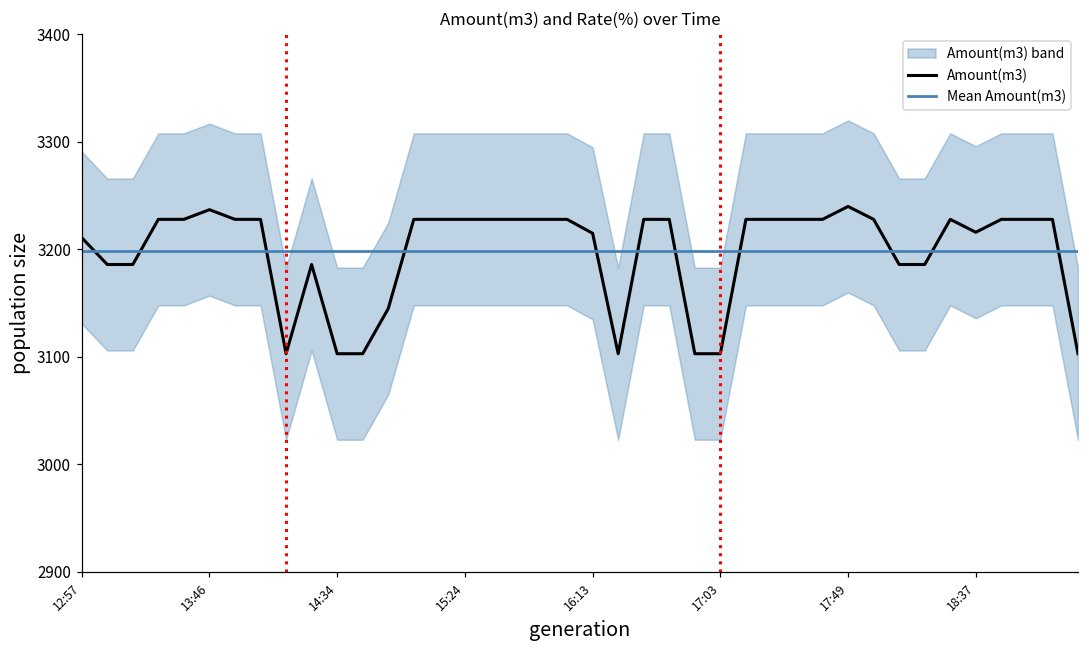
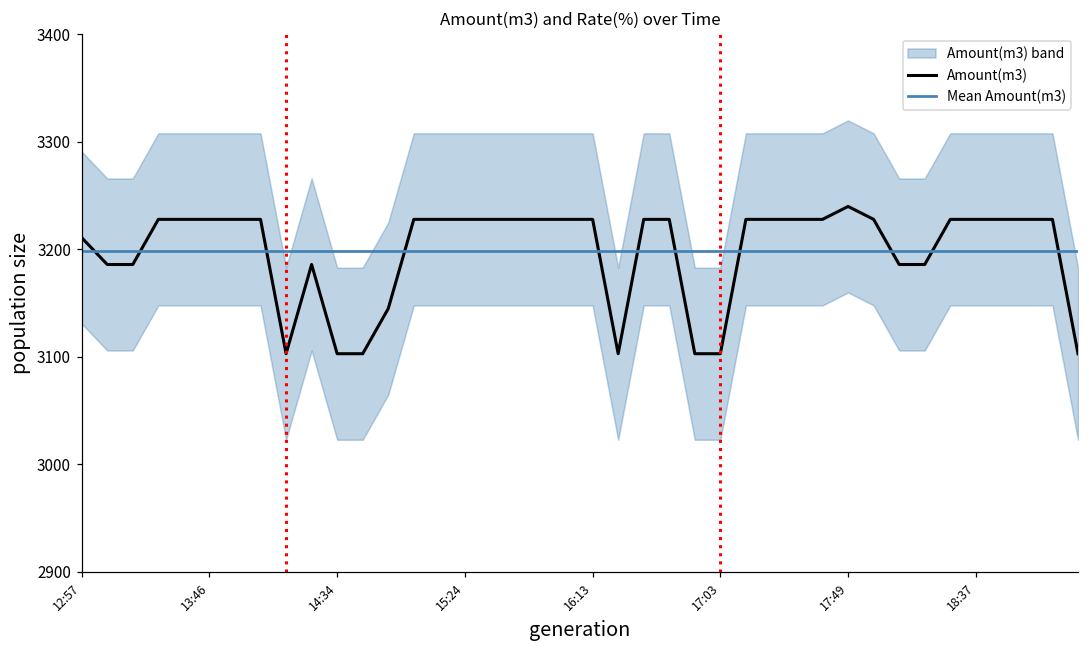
Amount(m3), 13:46: 3240 -> 3230
Amount(m3), 16:13: 3220 -> 3230
Amount(m3), 18:37: 3220 -> 3230
